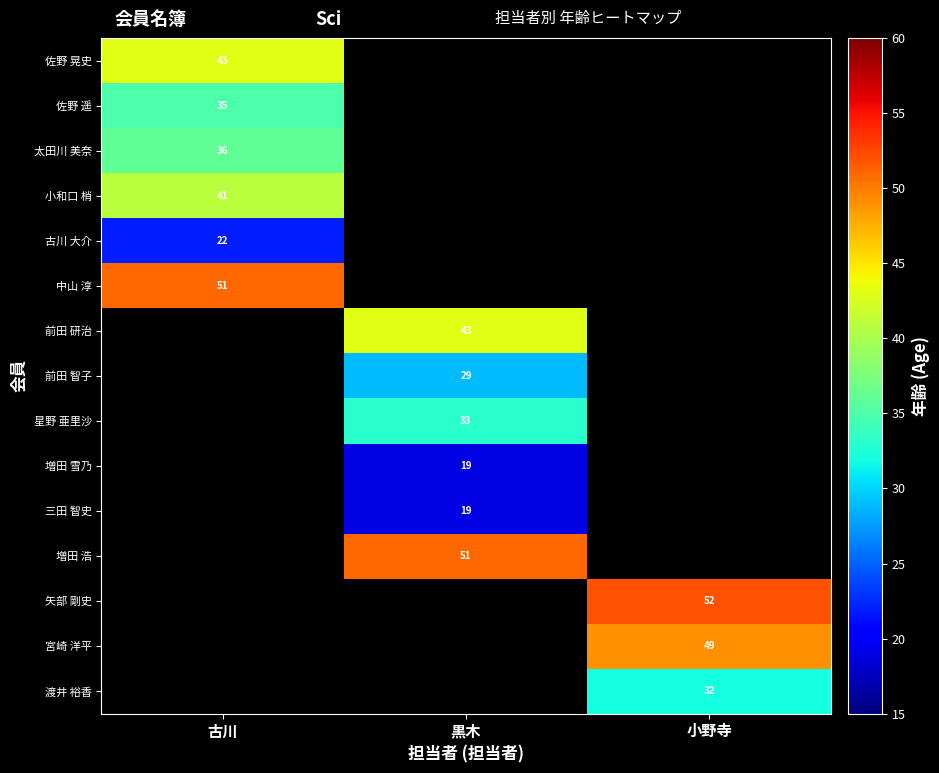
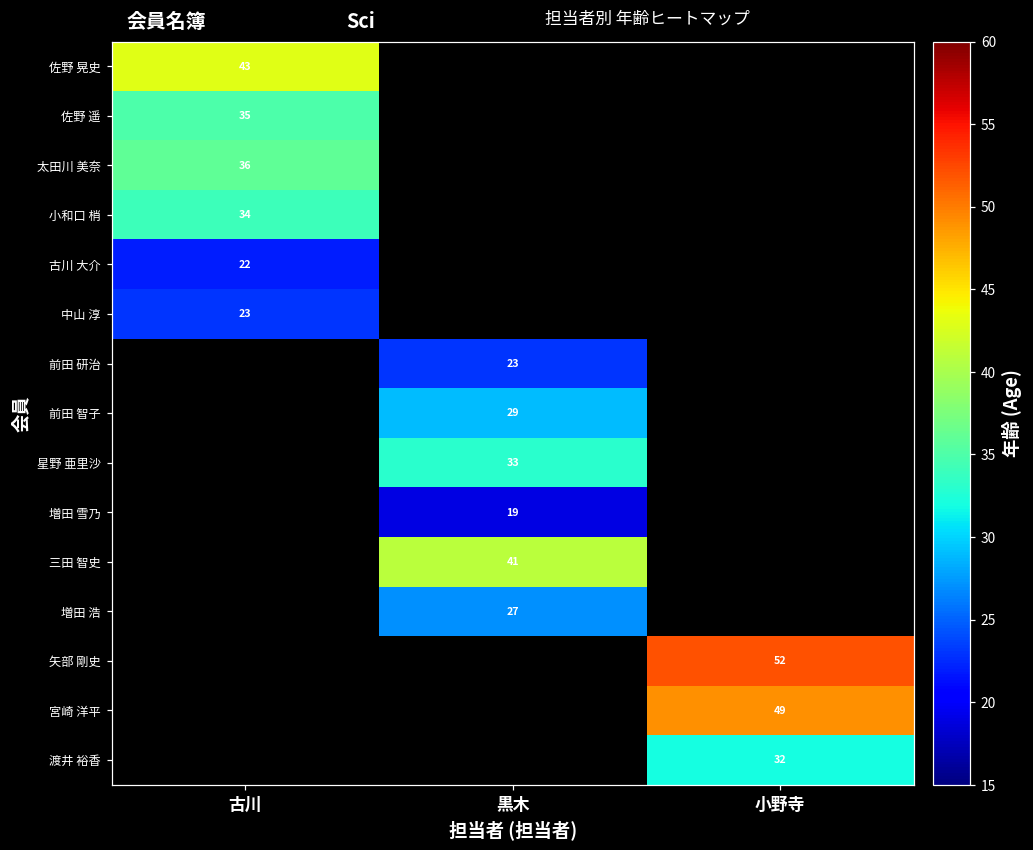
小和口 梢, 古川: 41 -> 34
中山 淳, 古川: 51 -> 23
前田 研治, 黒木: 43 -> 23
三田 智史, 黒木: 19 -> 41
増田 浩, 黒木: 51 -> 27
